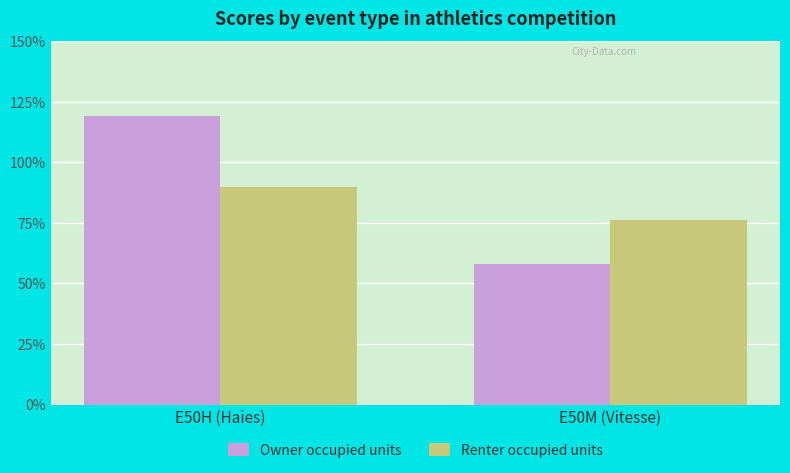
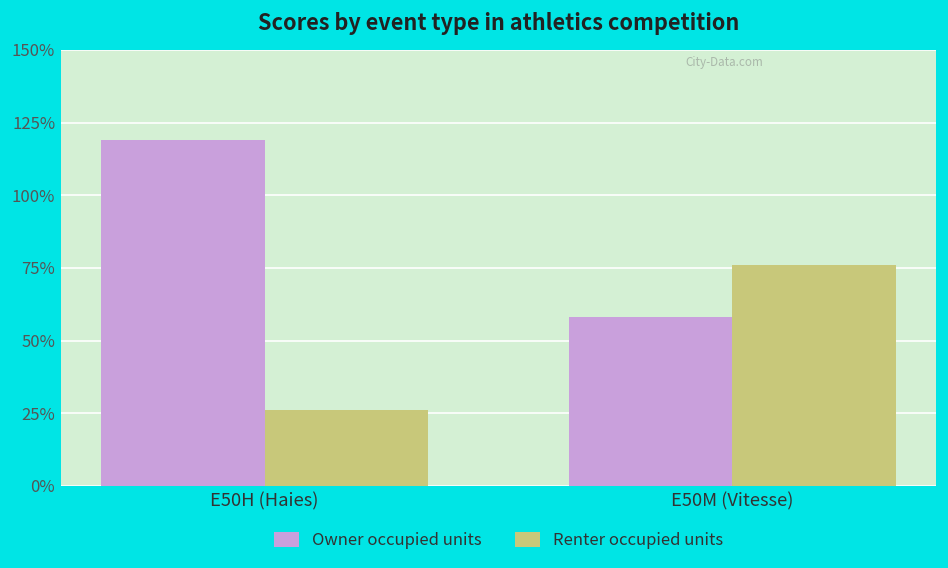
Renter occupied units, E50H (Haies): 90% -> 26%
